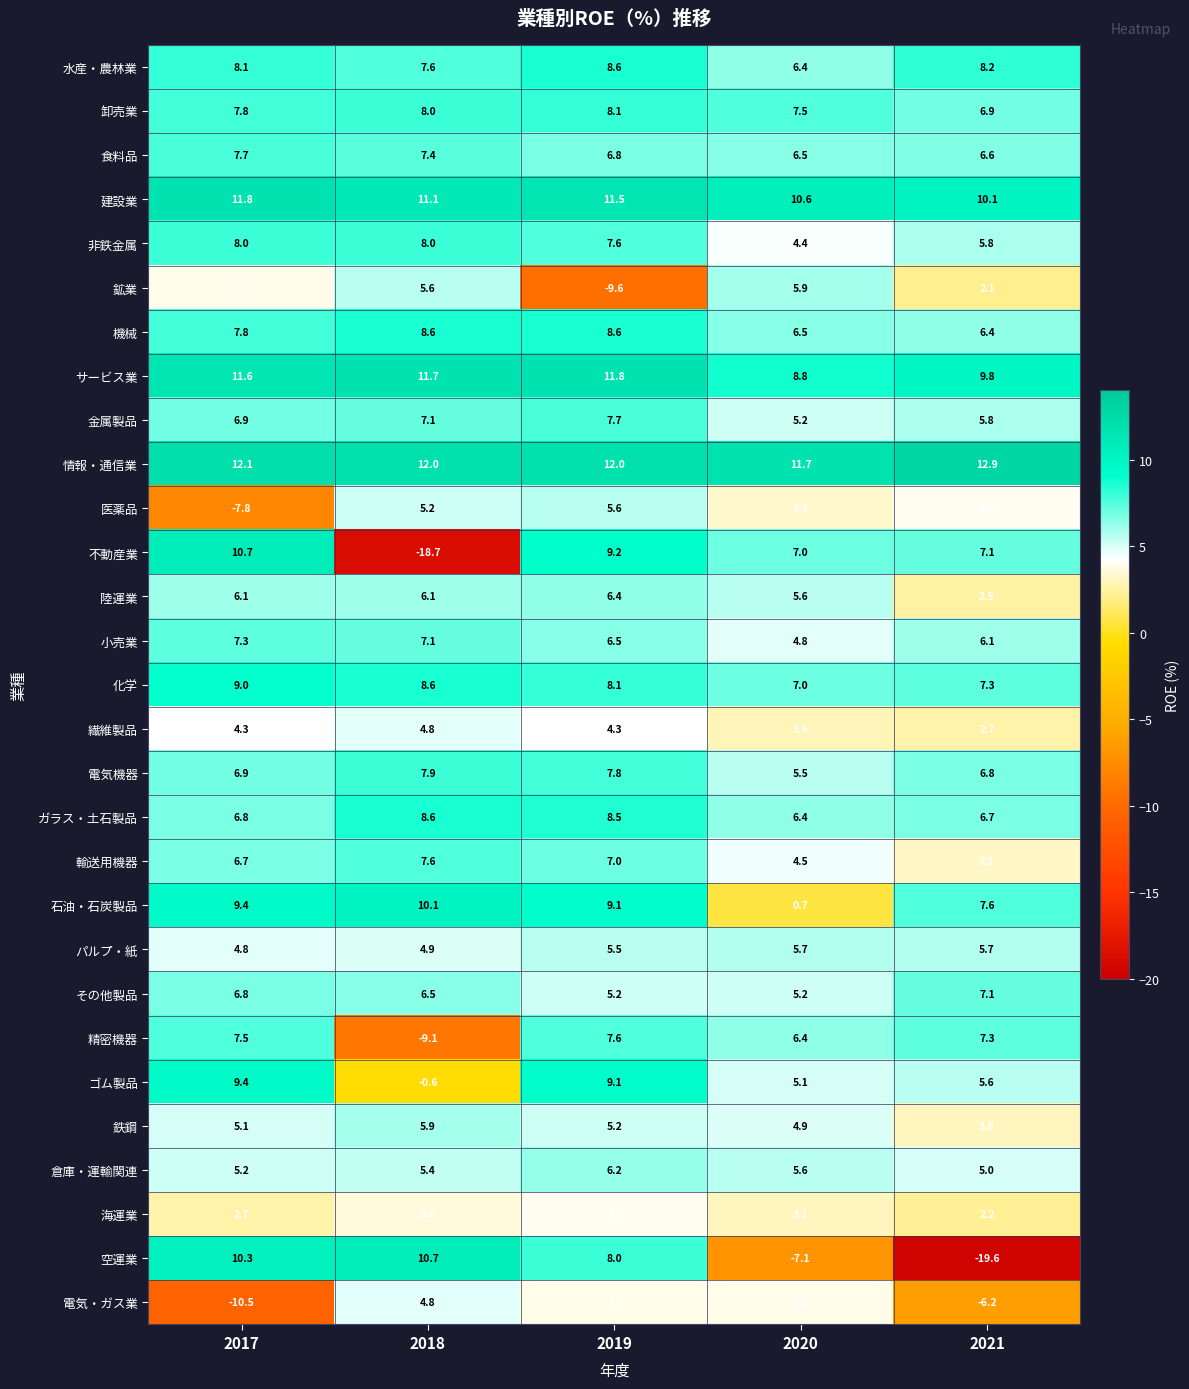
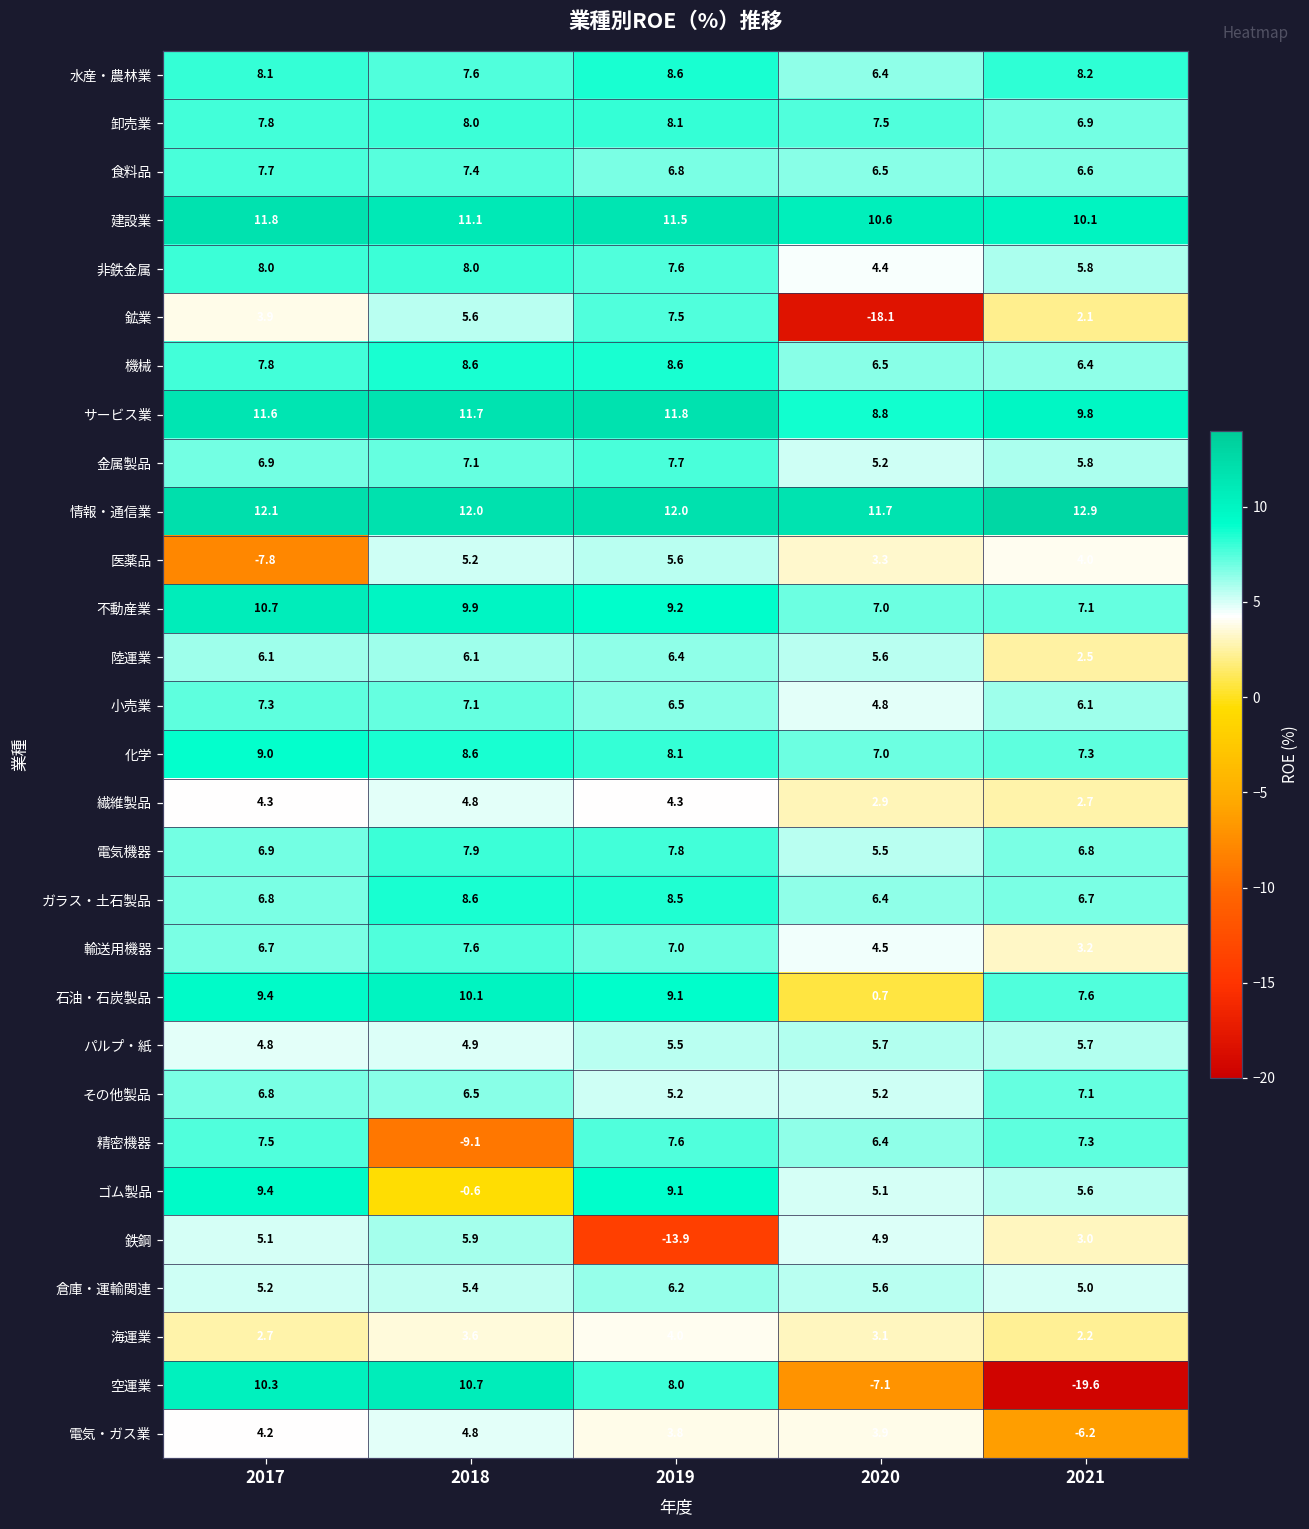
鉱業, 2019: -9.6 -> 7.5
鉱業, 2020: 5.9 -> -18.1
不動産業, 2018: -18.7 -> 9.9
鉄鋼, 2019: 5.2 -> -13.9
電気・ガス業, 2017: -10.5 -> 4.2
